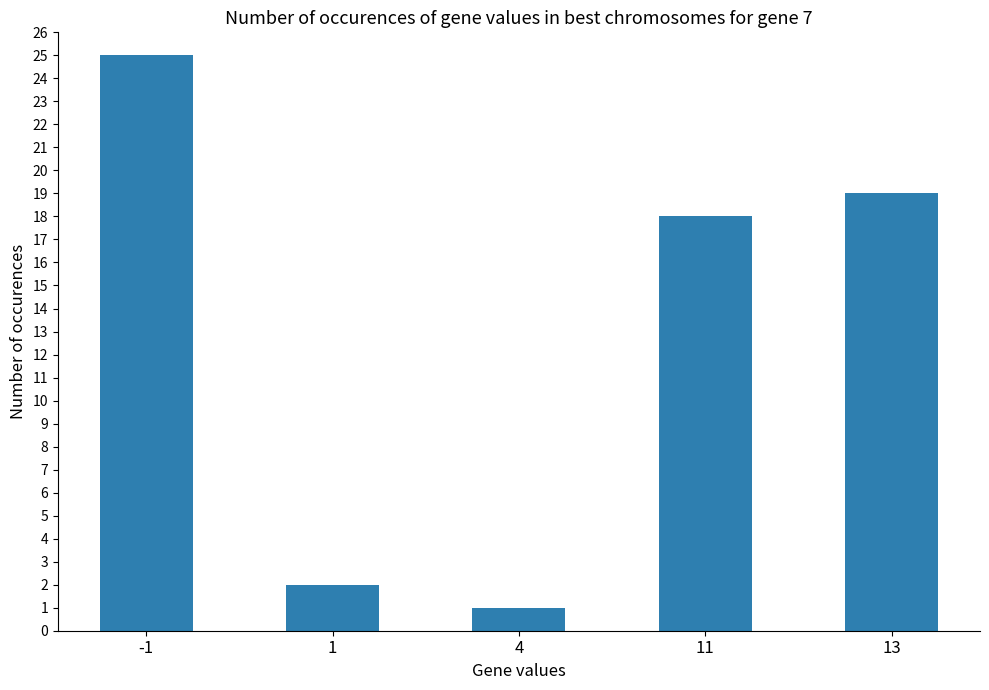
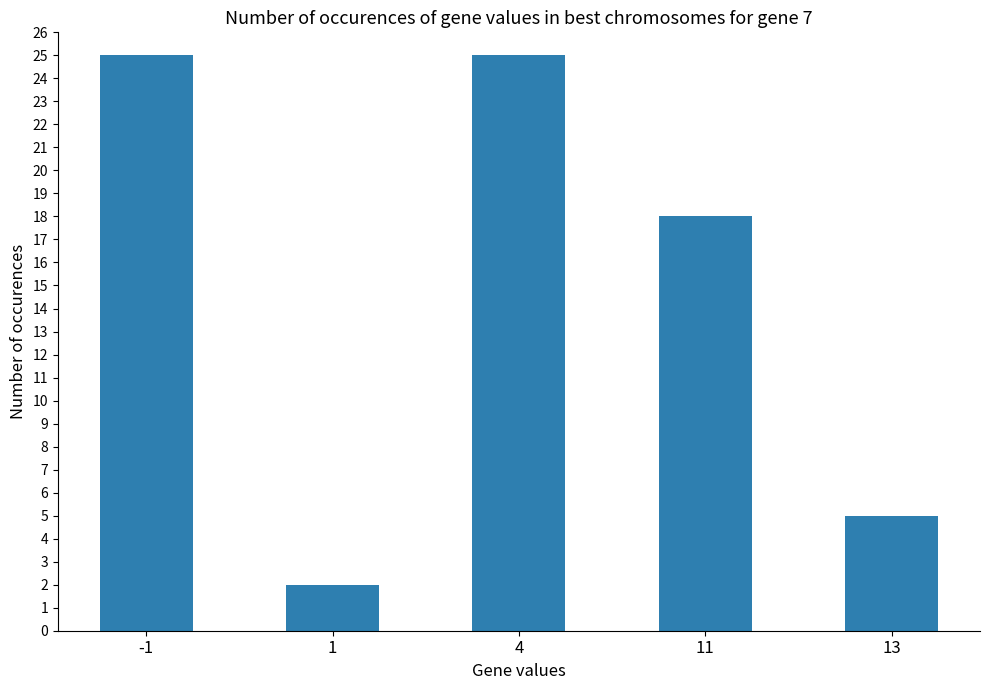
4: 1 -> 25
13: 19 -> 5
